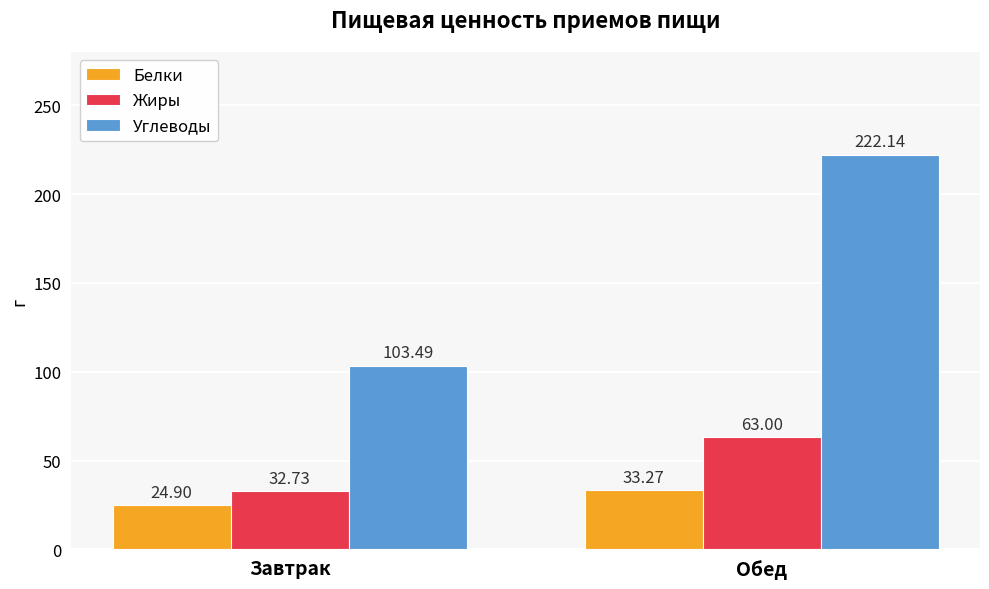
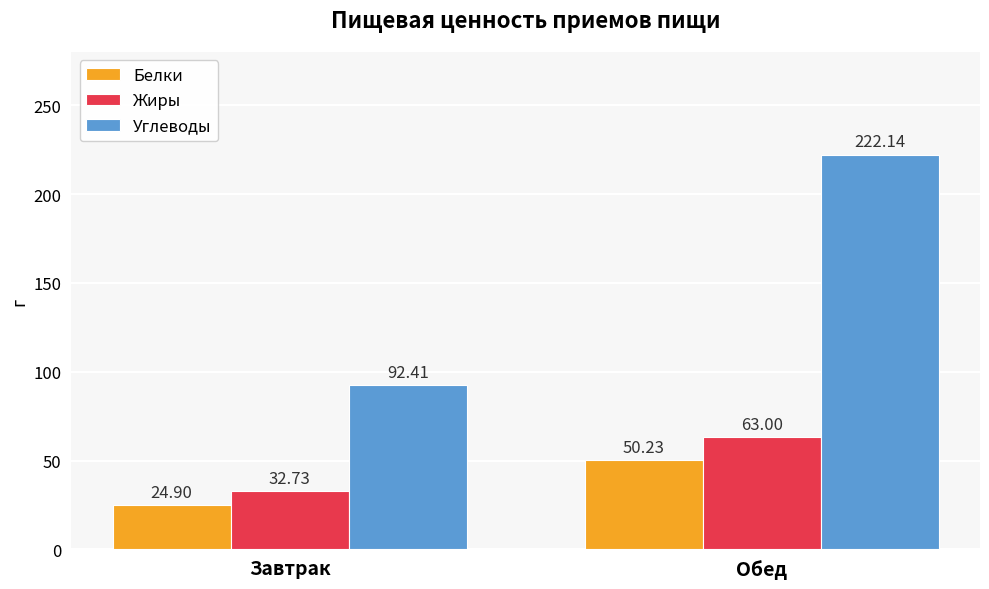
Углеводы, Завтрак: 103.49 -> 92.41
Белки, Обед: 33.27 -> 50.23
